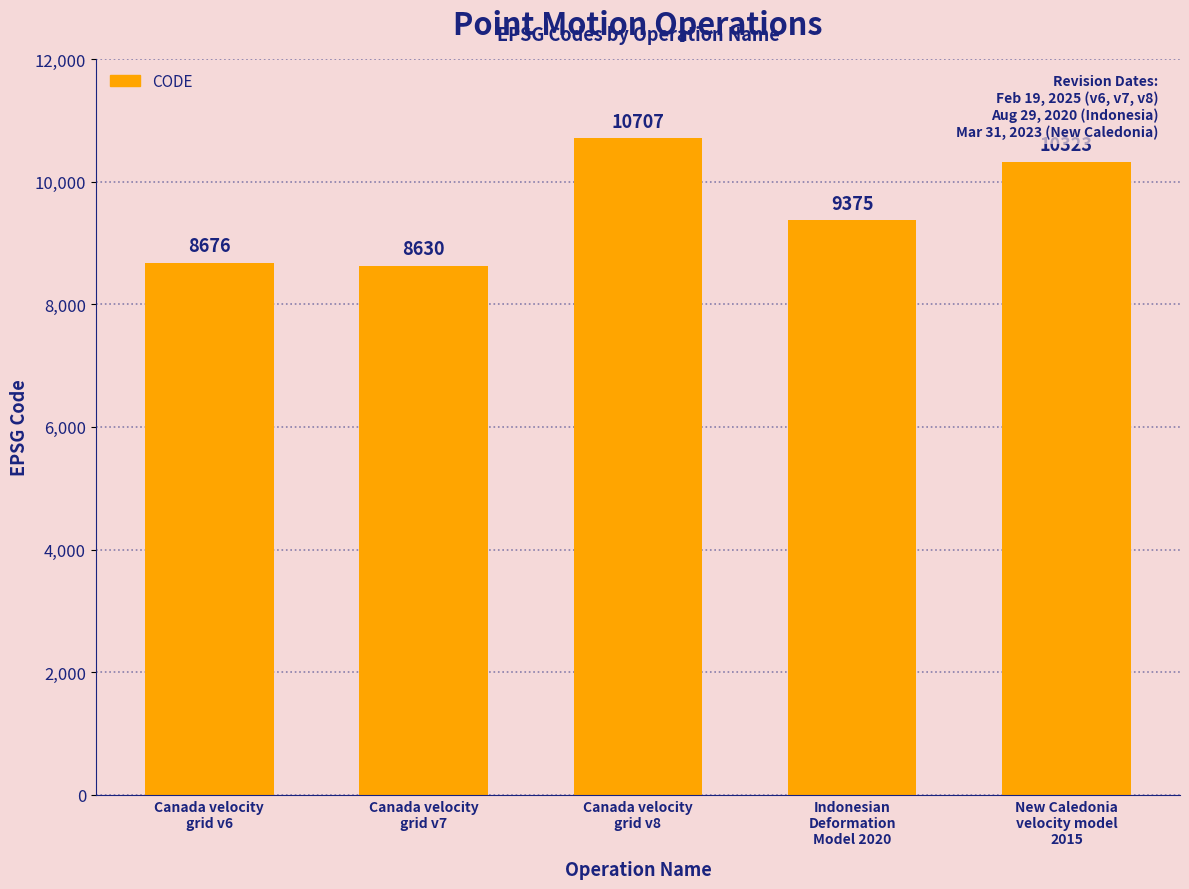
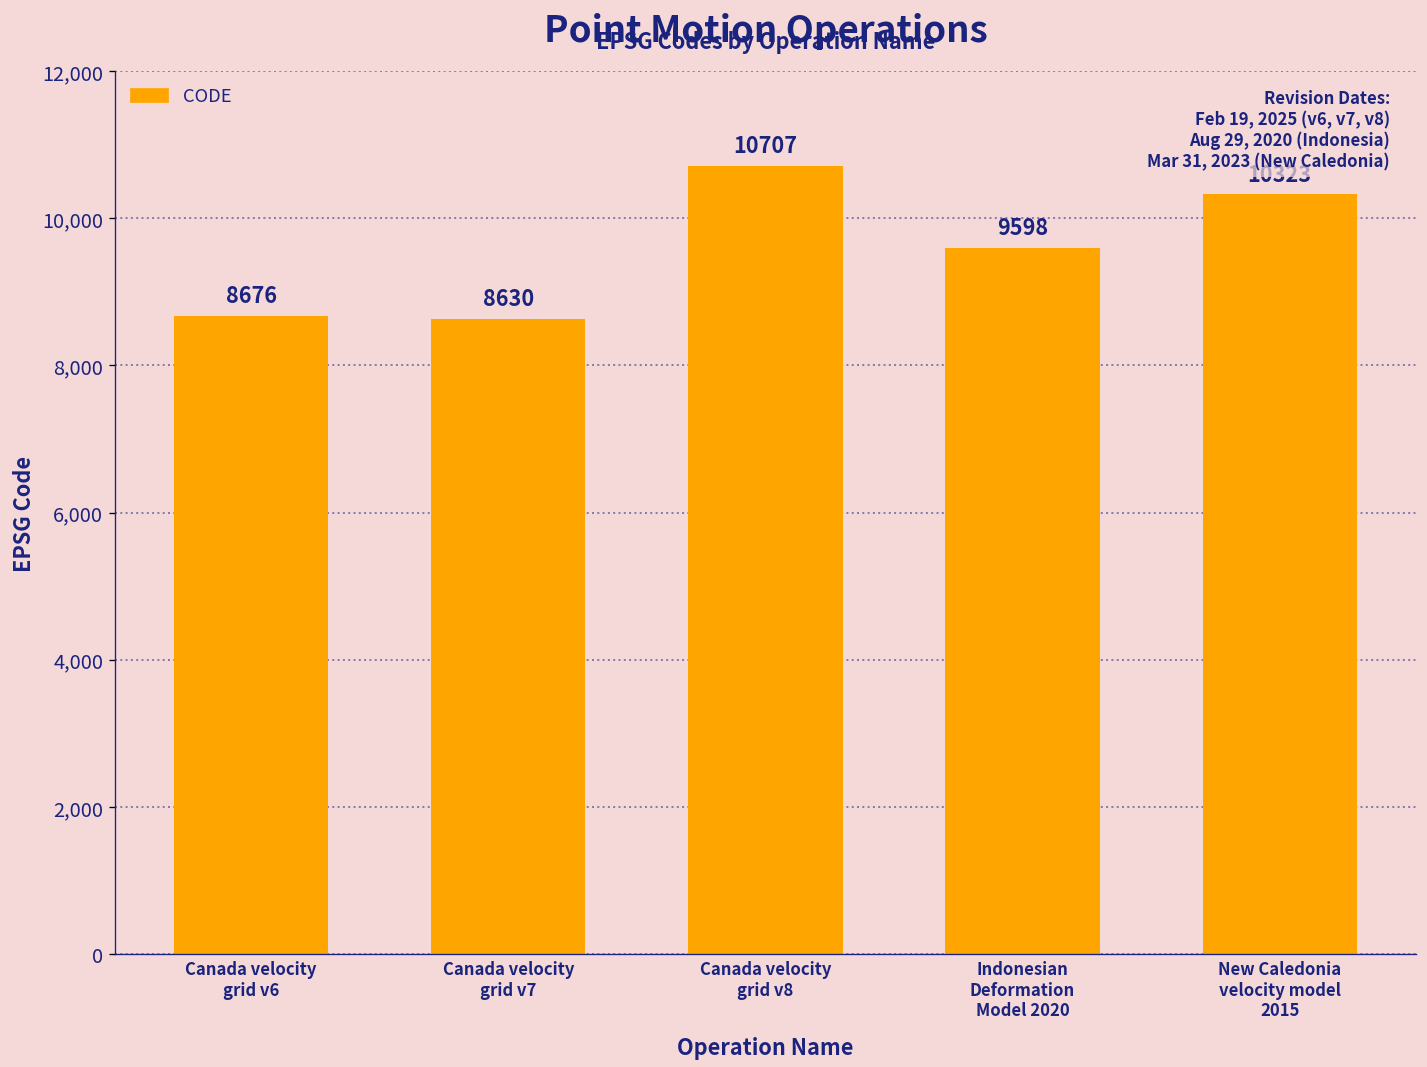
Indonesian Deformation Model 2020: 9375 -> 9598
